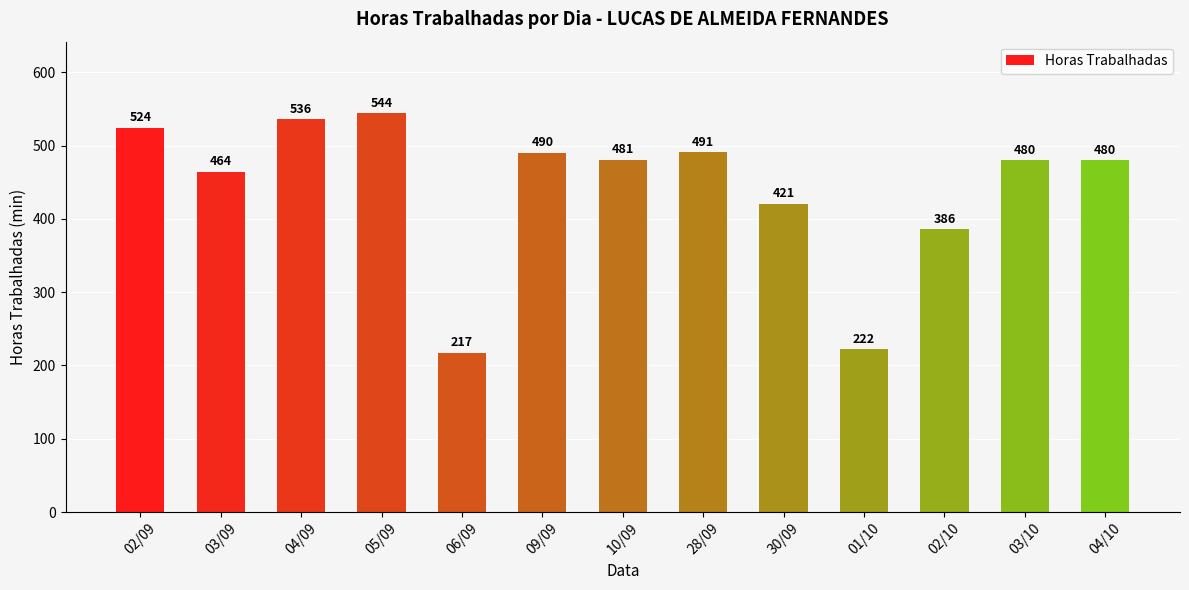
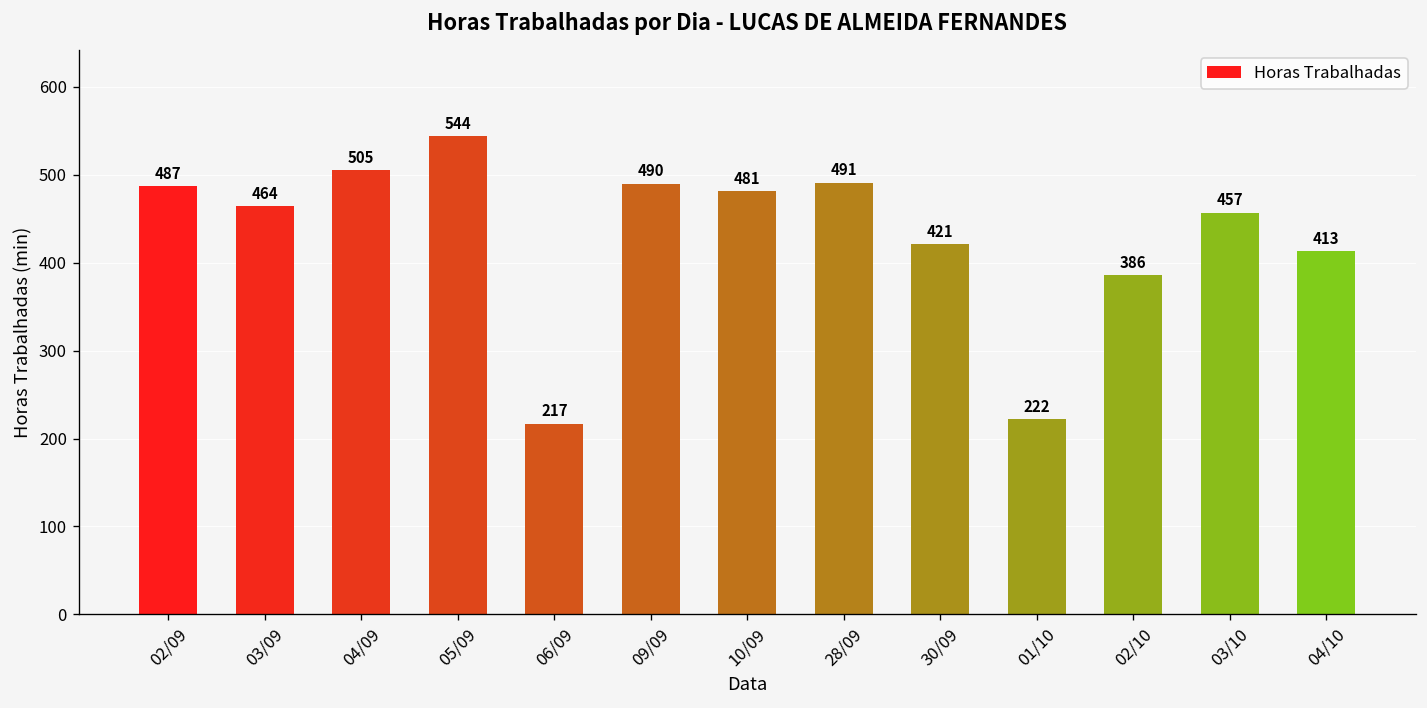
02/09: 524 -> 487
04/09: 536 -> 505
03/10: 480 -> 457
04/10: 480 -> 413
